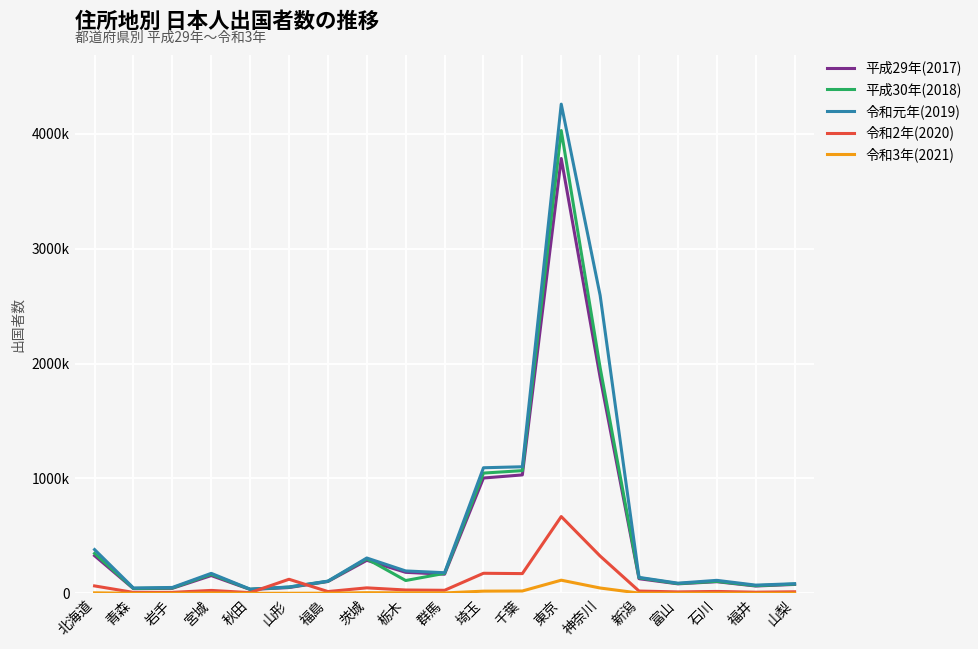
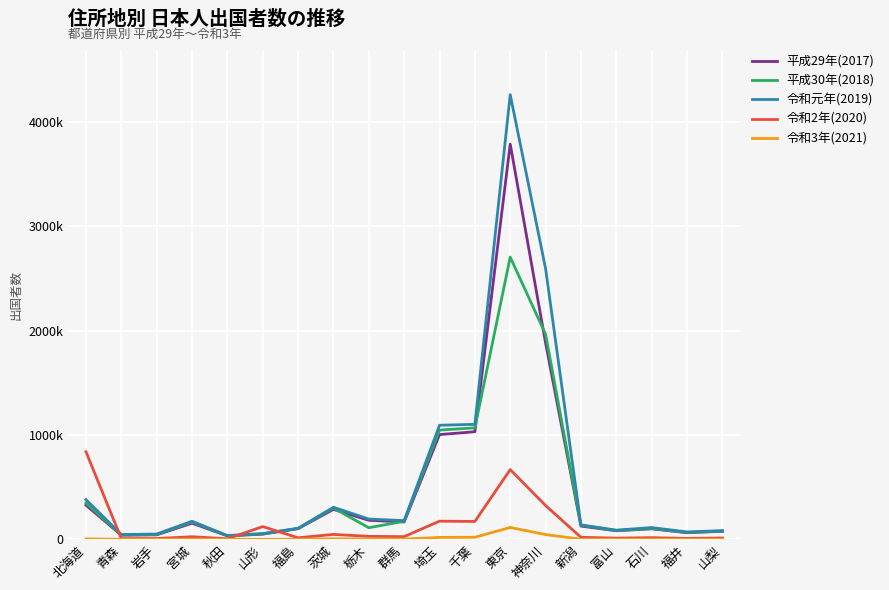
令和2年(2020), 北海道: 60000 -> 840000
平成30年(2018), 東京: 4030000 -> 2700000
